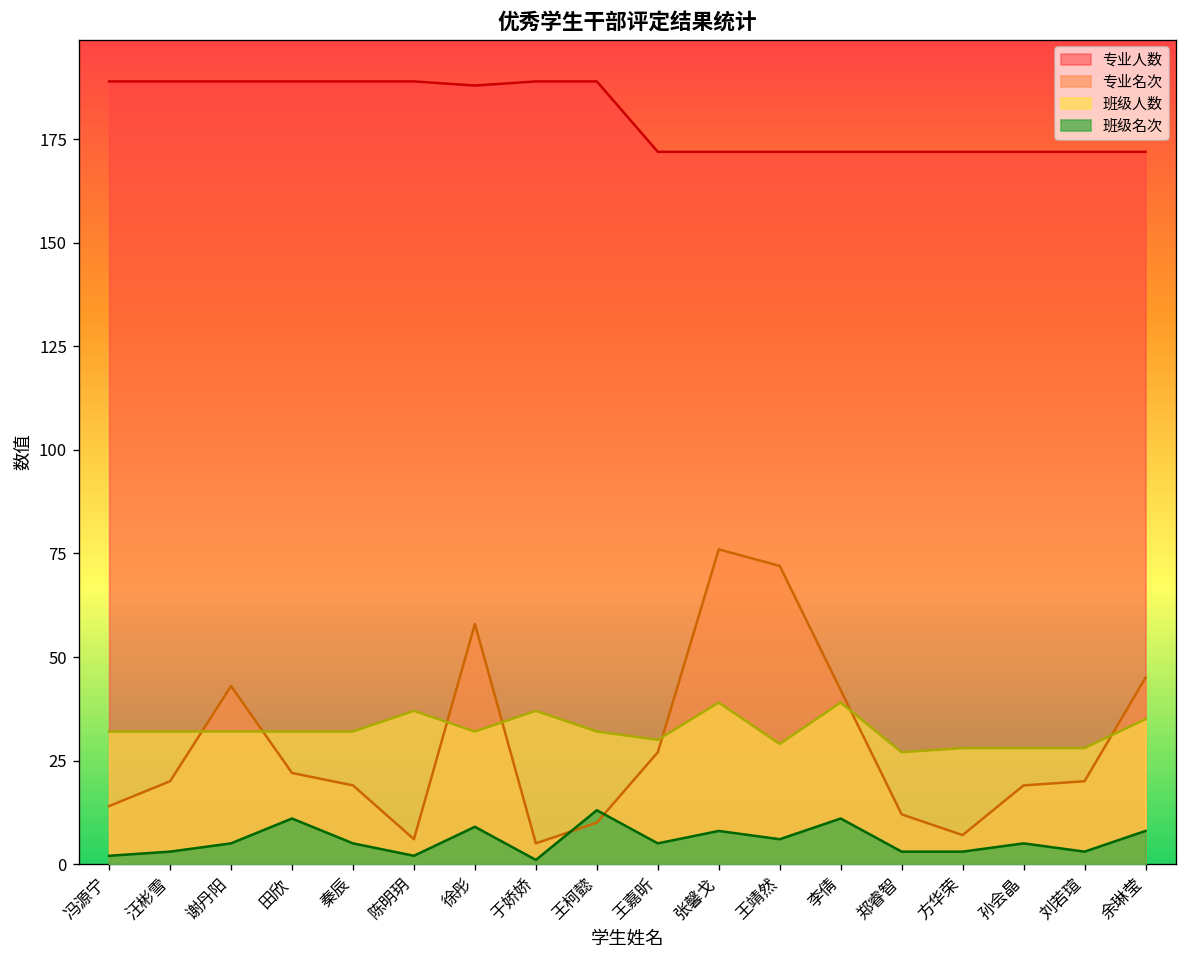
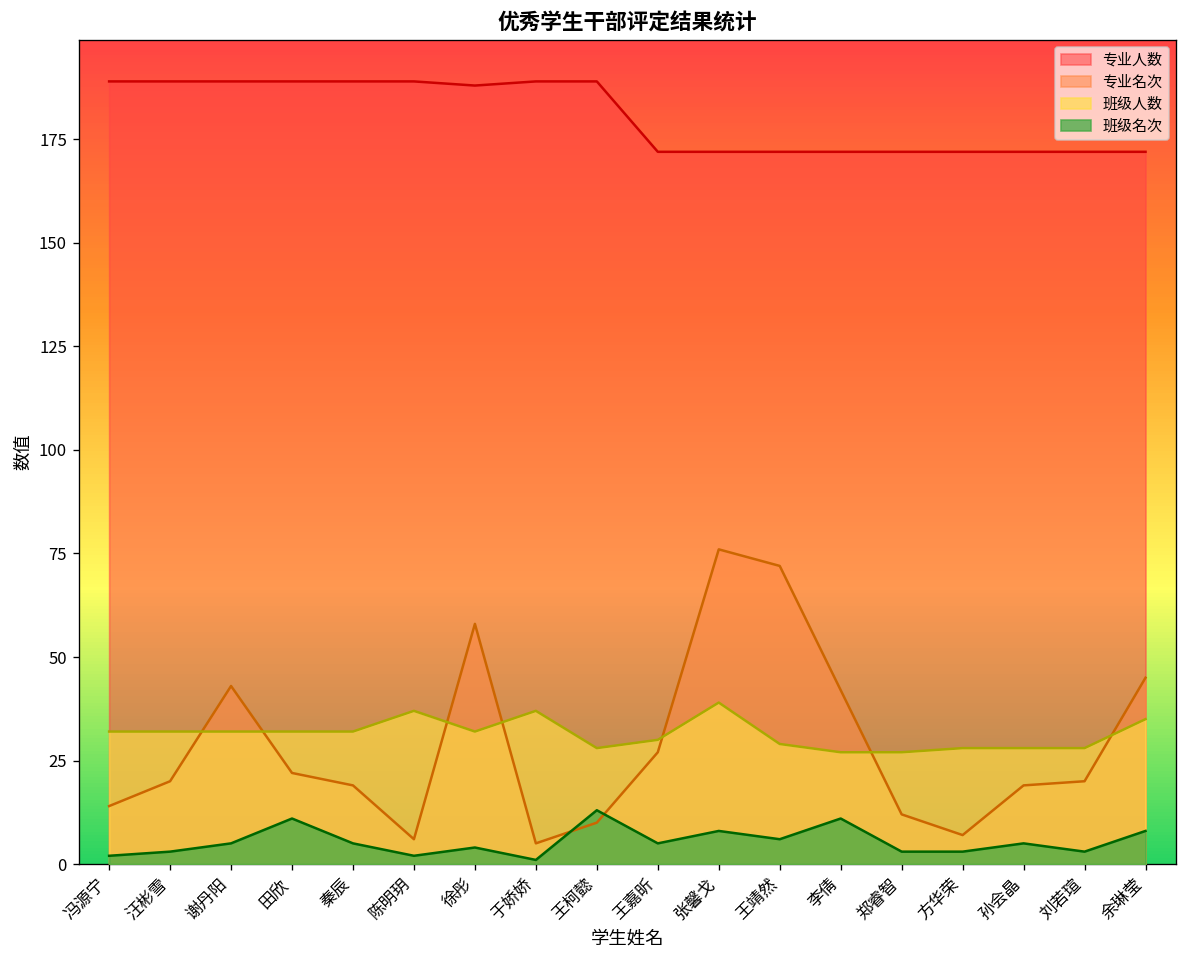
班级名次, 徐彤: 9 -> 4
班级人数, 王柯懿: 32 -> 28
班级人数, 李倩: 39 -> 27
